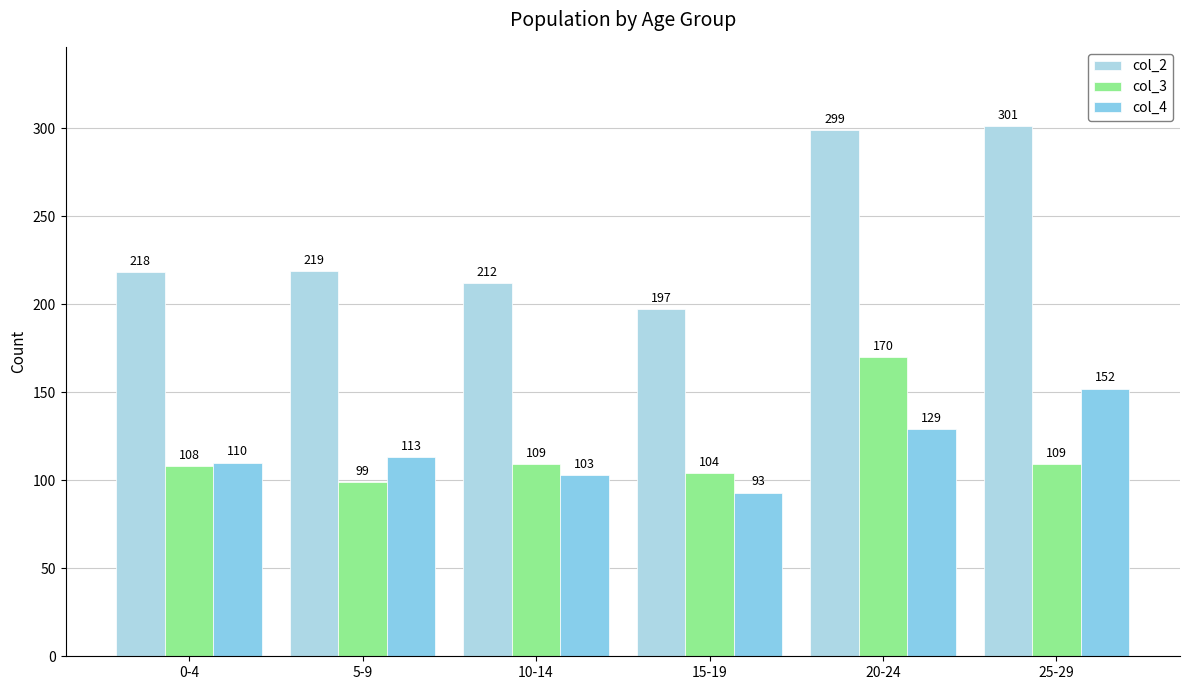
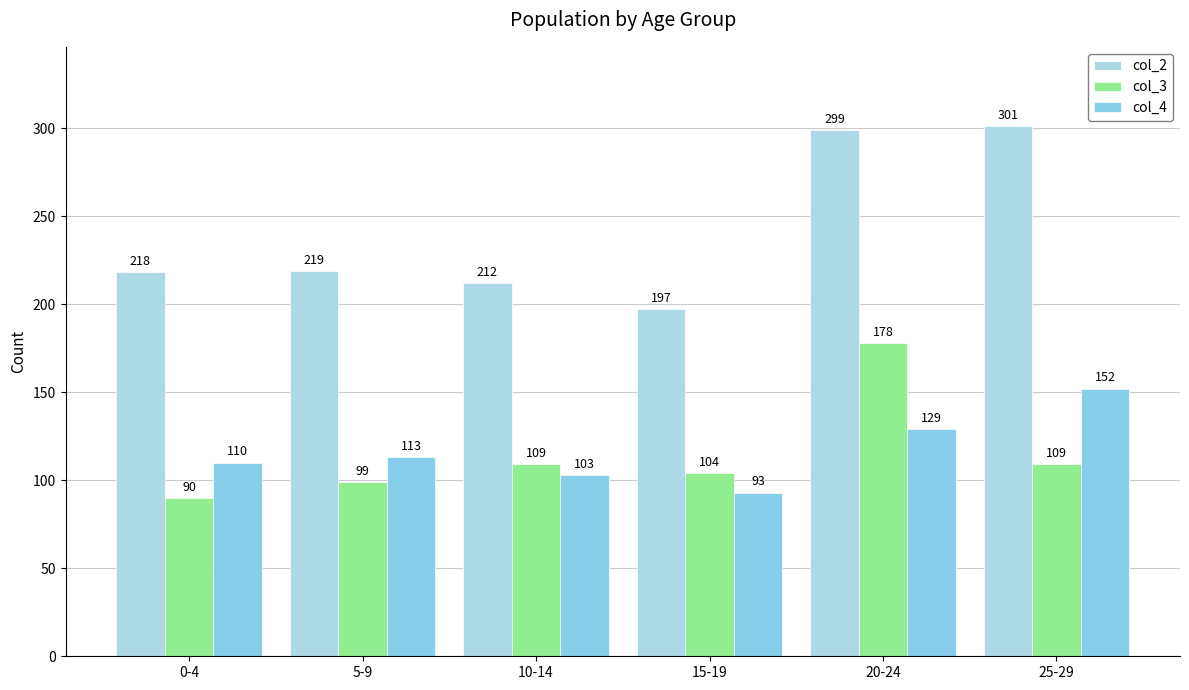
col_3, 0-4: 108 -> 90
col_3, 20-24: 170 -> 178
